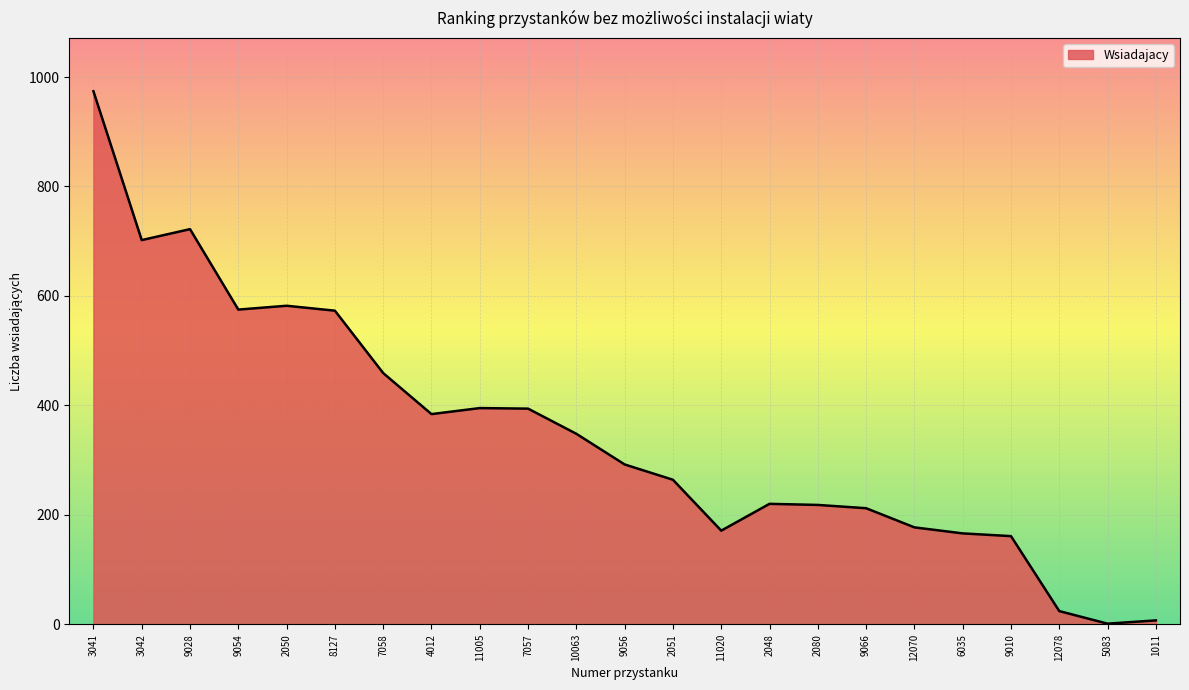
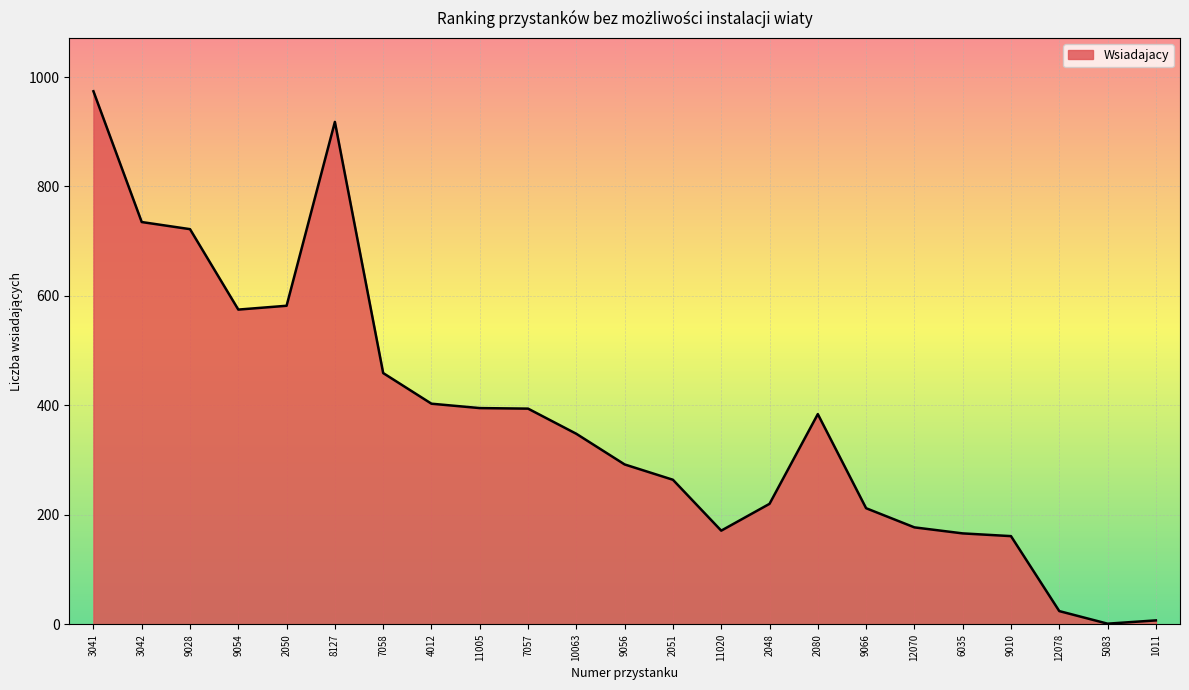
3042: 700 -> 740
8127: 570 -> 920
4012: 380 -> 400
2080: 220 -> 380
